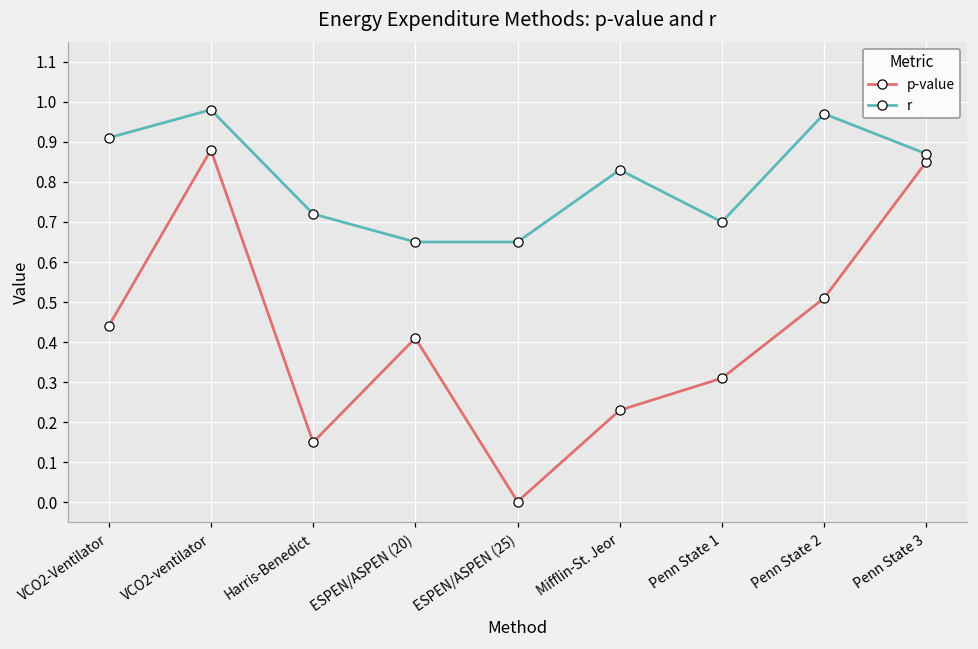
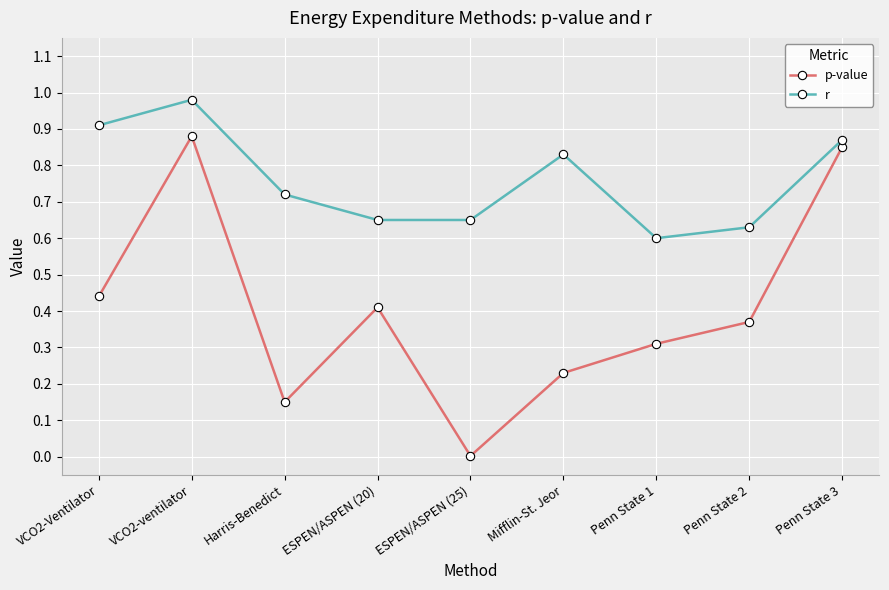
r, Penn State 1: 0.7 -> 0.6
p-value, Penn State 2: 0.51 -> 0.37
r, Penn State 2: 0.97 -> 0.63
